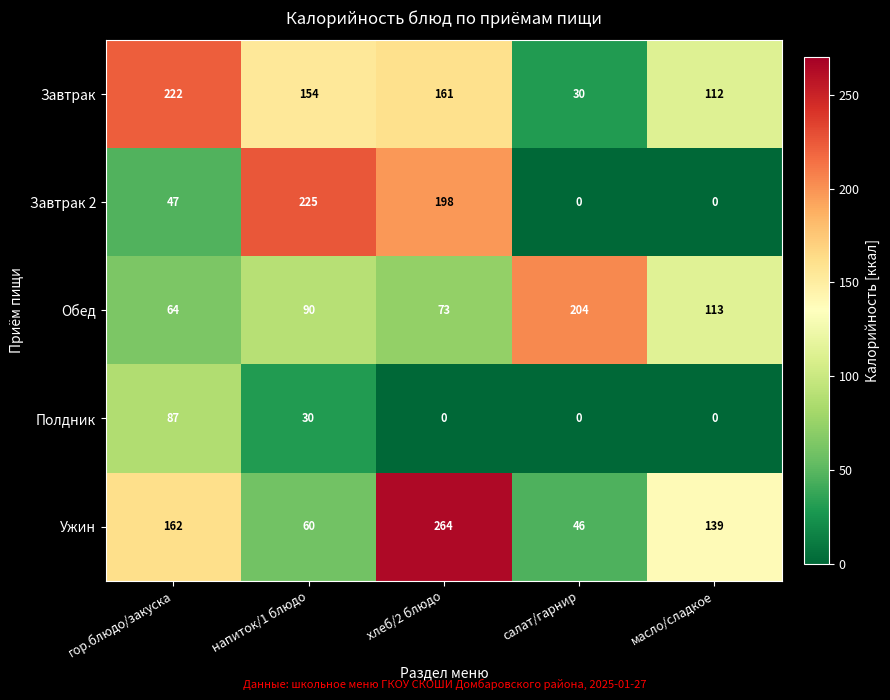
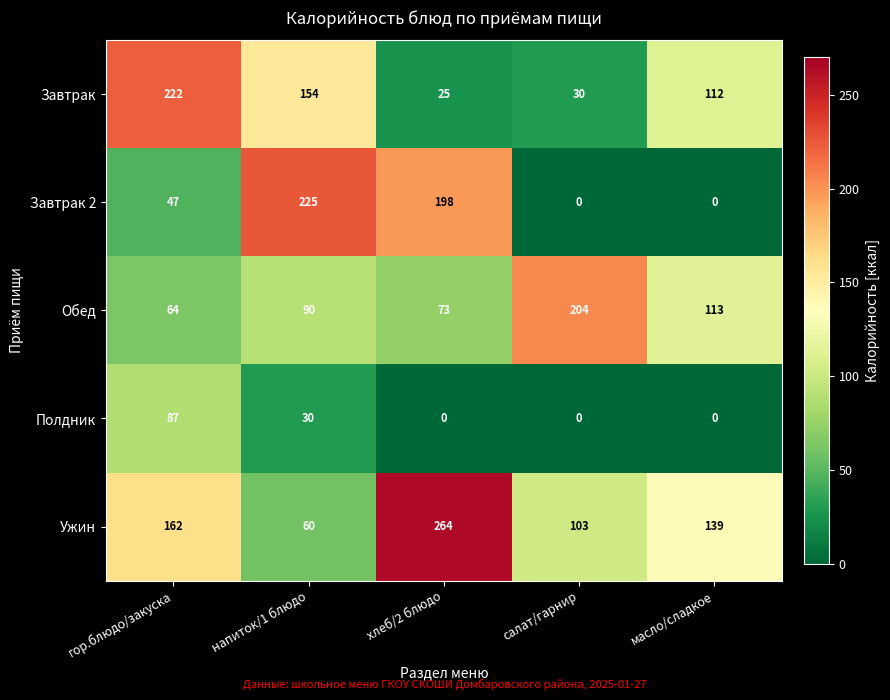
Завтрак, хлеб/2 блюдо: 161 -> 25
Ужин, салат/гарнир: 46 -> 103
